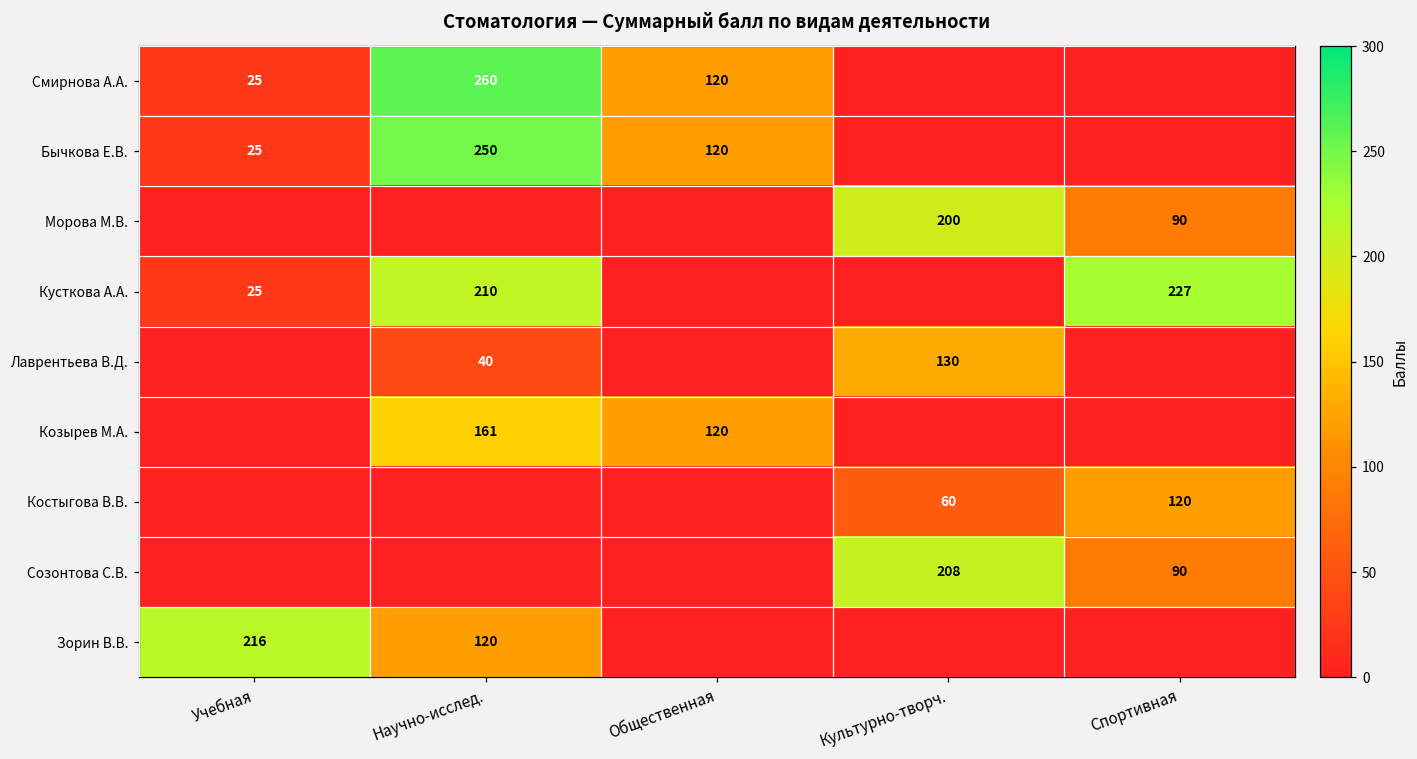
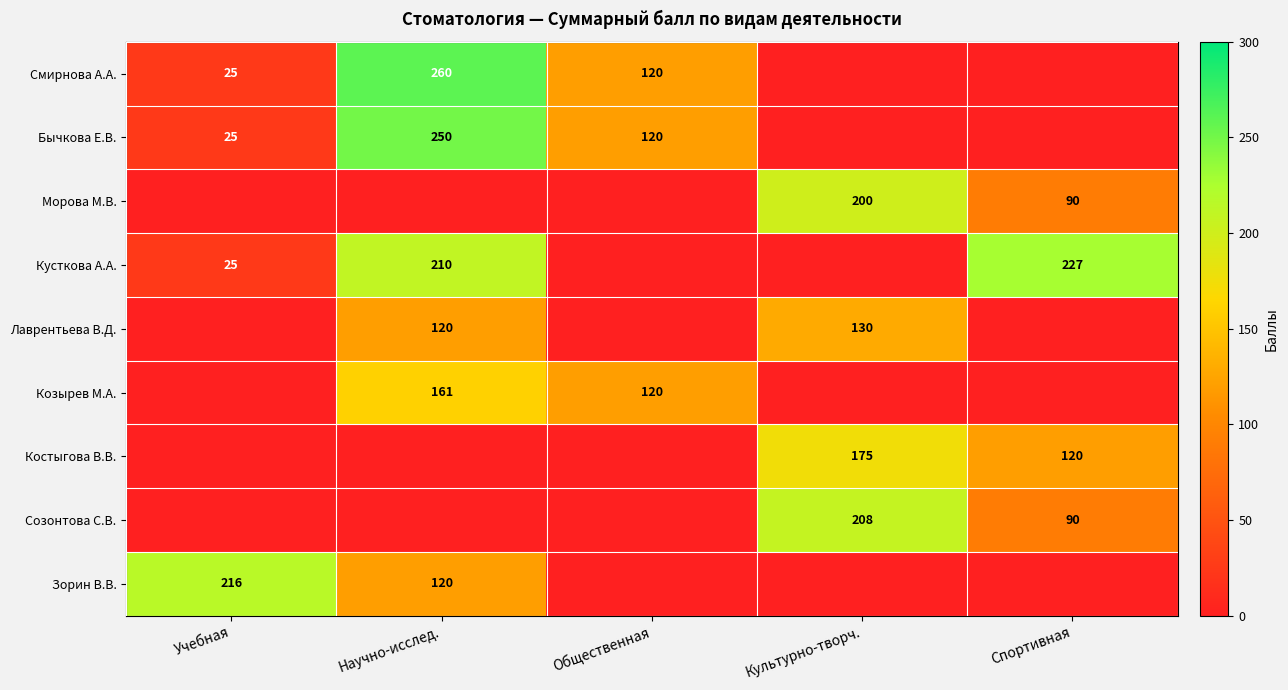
Лаврентьева В.Д., Научно-исслед.: 40 -> 120
Костыгова В.В., Культурно-творч.: 60 -> 175
